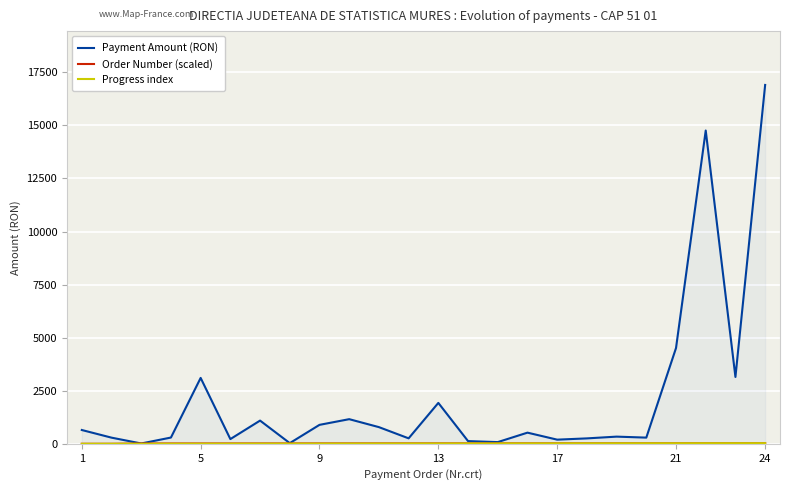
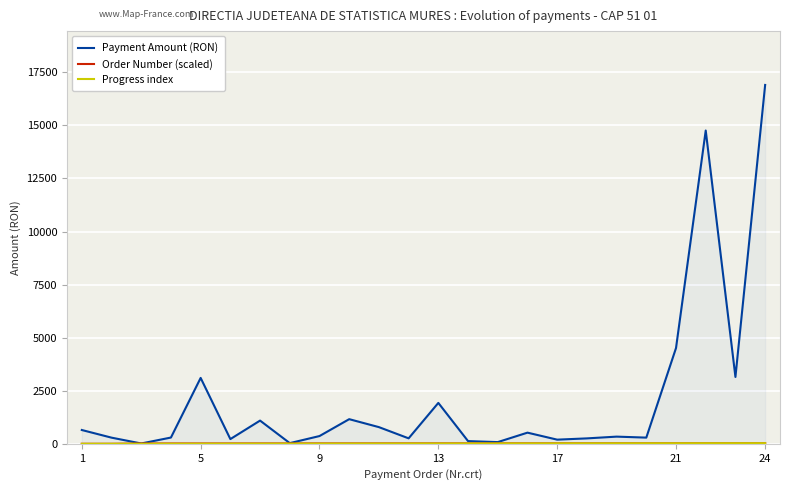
Payment Amount (RON), 9: 900 -> 400
